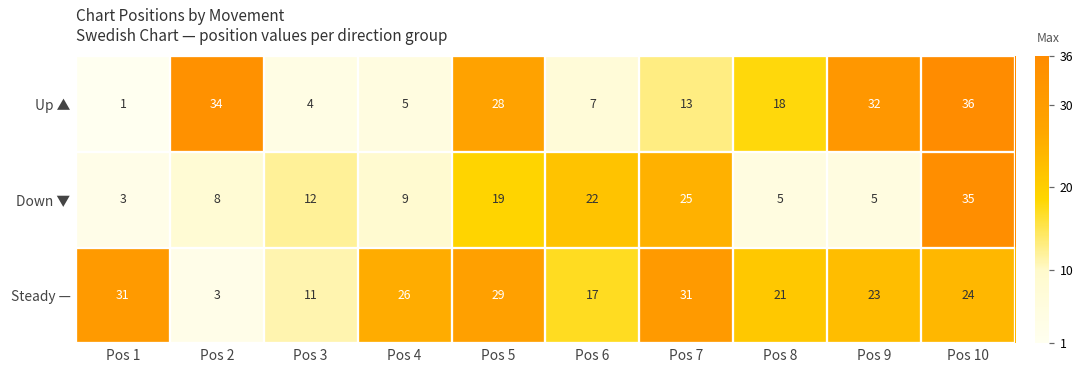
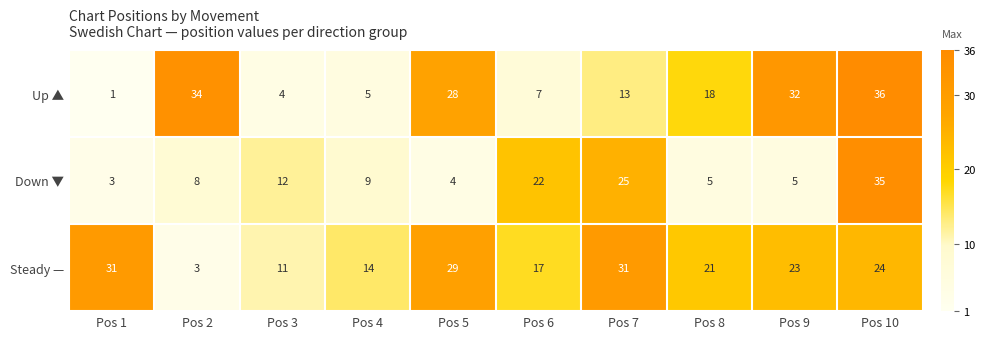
Down ▼, Pos 5: 19 -> 4
Steady —, Pos 4: 26 -> 14
